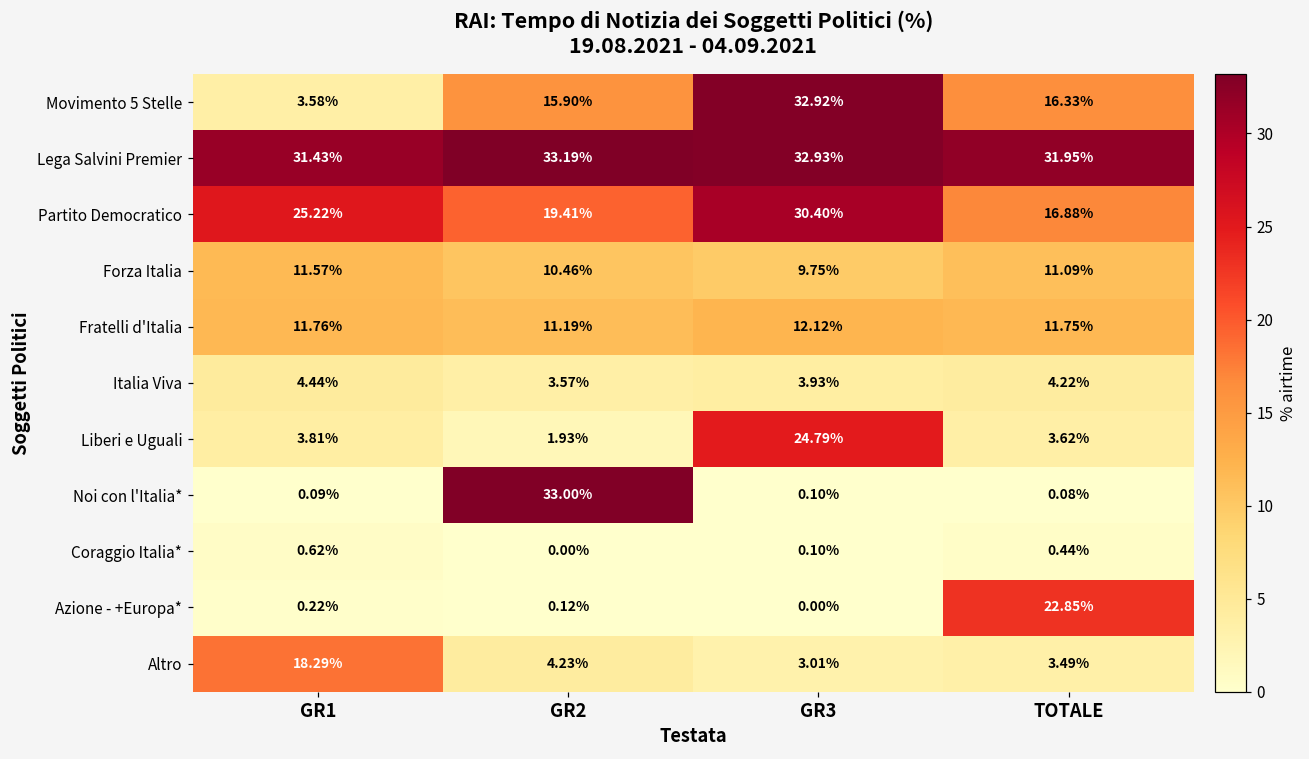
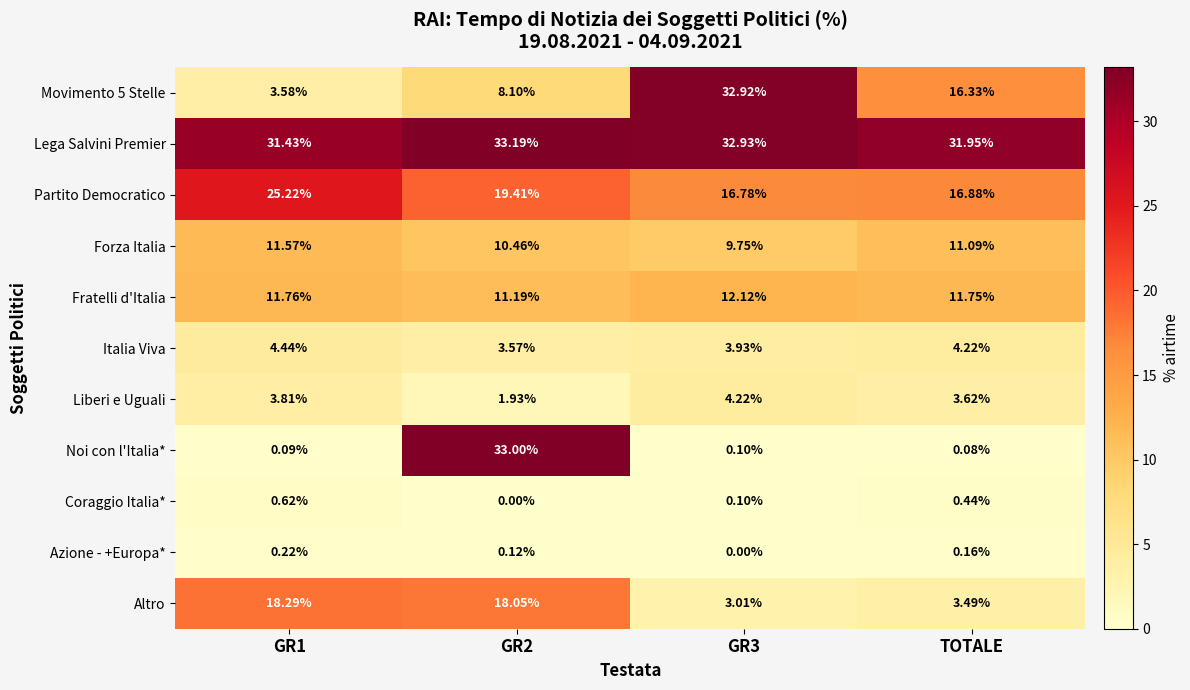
Movimento 5 Stelle, GR2: 15.90% -> 8.10%
Partito Democratico, GR3: 30.40% -> 16.78%
Liberi e Uguali, GR3: 24.79% -> 4.22%
Azione - +Europa*, TOTALE: 22.85% -> 0.16%
Altro, GR2: 4.23% -> 18.05%
